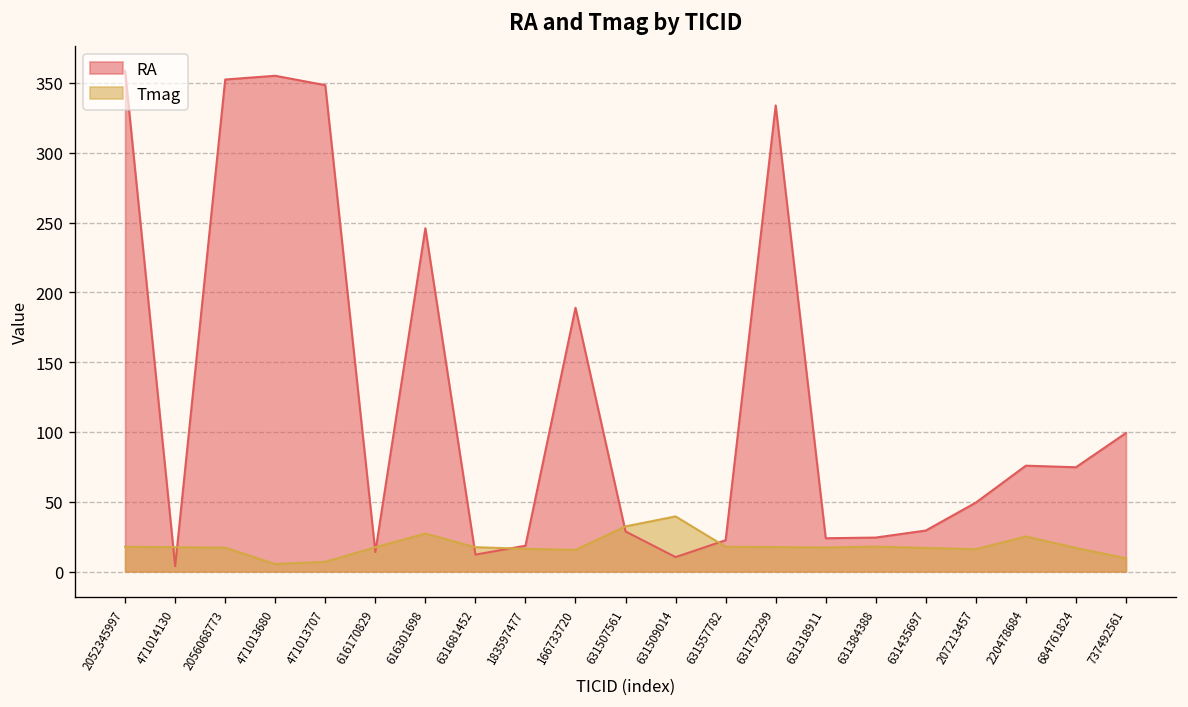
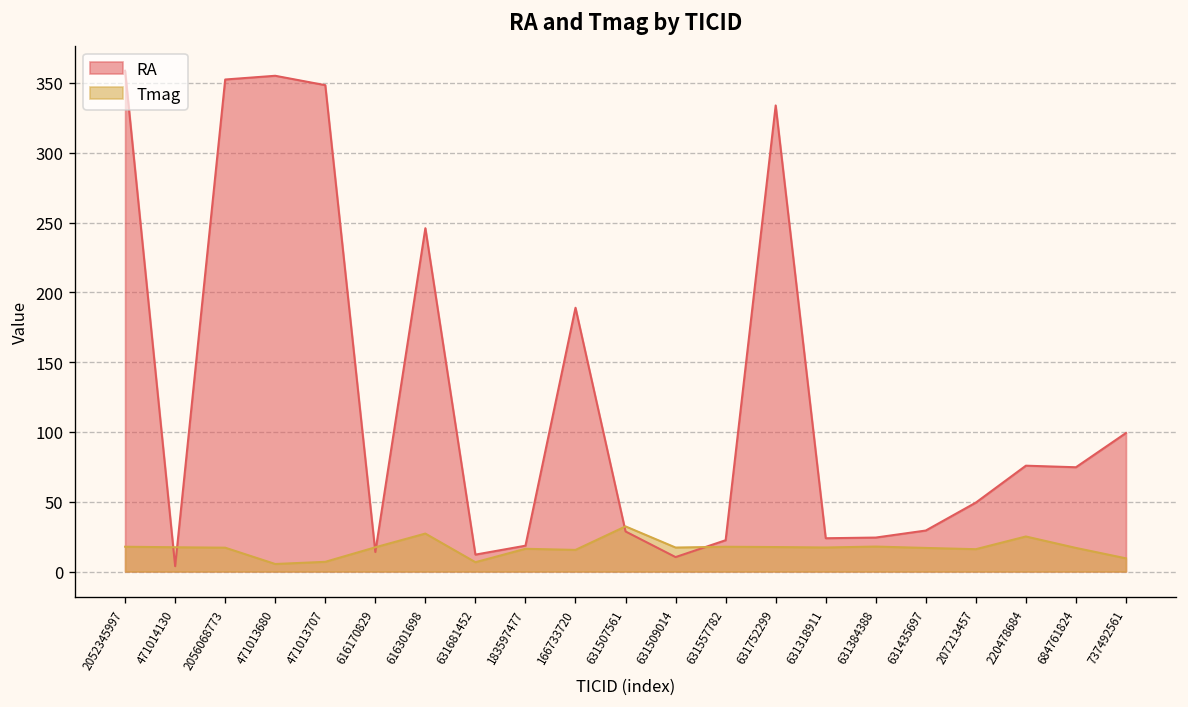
Tmag, 631681452: 17 -> 7
Tmag, 631509014: 40 -> 17
